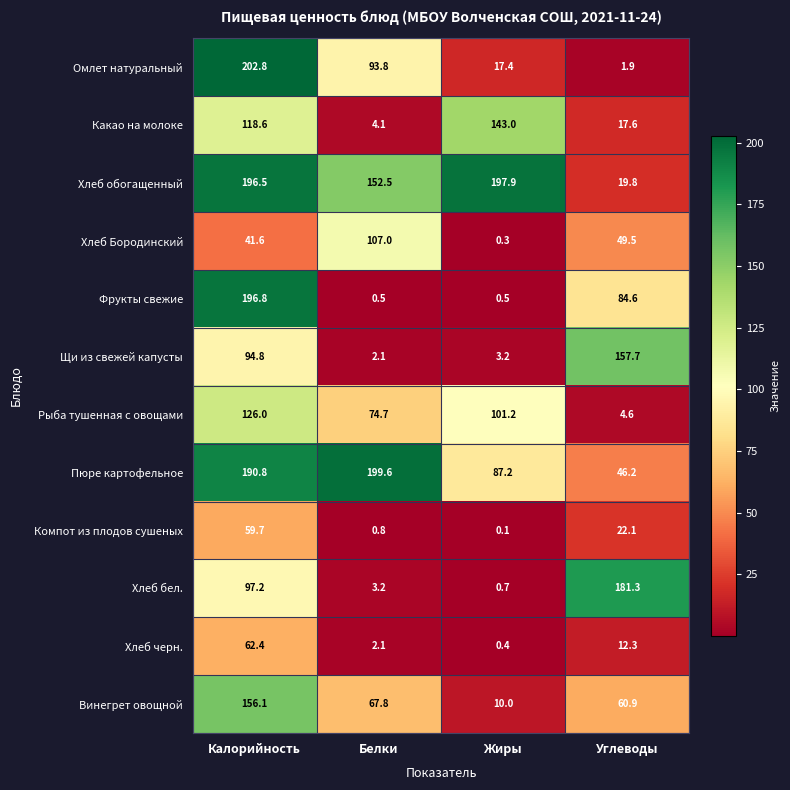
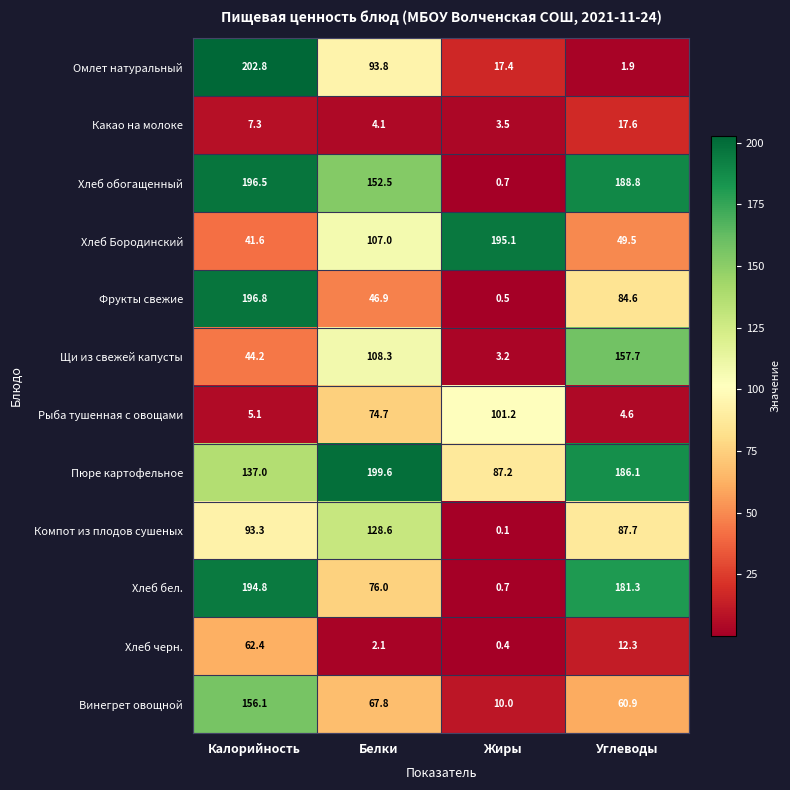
Какао на молоке, Калорийность: 118.6 -> 7.3
Какао на молоке, Жиры: 143.0 -> 3.5
Хлеб обогащенный, Жиры: 197.9 -> 0.7
Хлеб обогащенный, Углеводы: 19.8 -> 188.8
Хлеб Бородинский, Жиры: 0.3 -> 195.1
Фрукты свежие, Белки: 0.5 -> 46.9
Щи из свежей капусты, Калорийность: 94.8 -> 44.2
Щи из свежей капусты, Белки: 2.1 -> 108.3
Рыба тушенная с овощами, Калорийность: 126.0 -> 5.1
Пюре картофельное, Калорийность: 190.8 -> 137.0
Пюре картофельное, Углеводы: 46.2 -> 186.1
Компот из плодов сушеных, Калорийность: 59.7 -> 93.3
Компот из плодов сушеных, Белки: 0.8 -> 128.6
Компот из плодов сушеных, Углеводы: 22.1 -> 87.7
Хлеб бел., Калорийность: 97.2 -> 194.8
Хлеб бел., Белки: 3.2 -> 76.0
